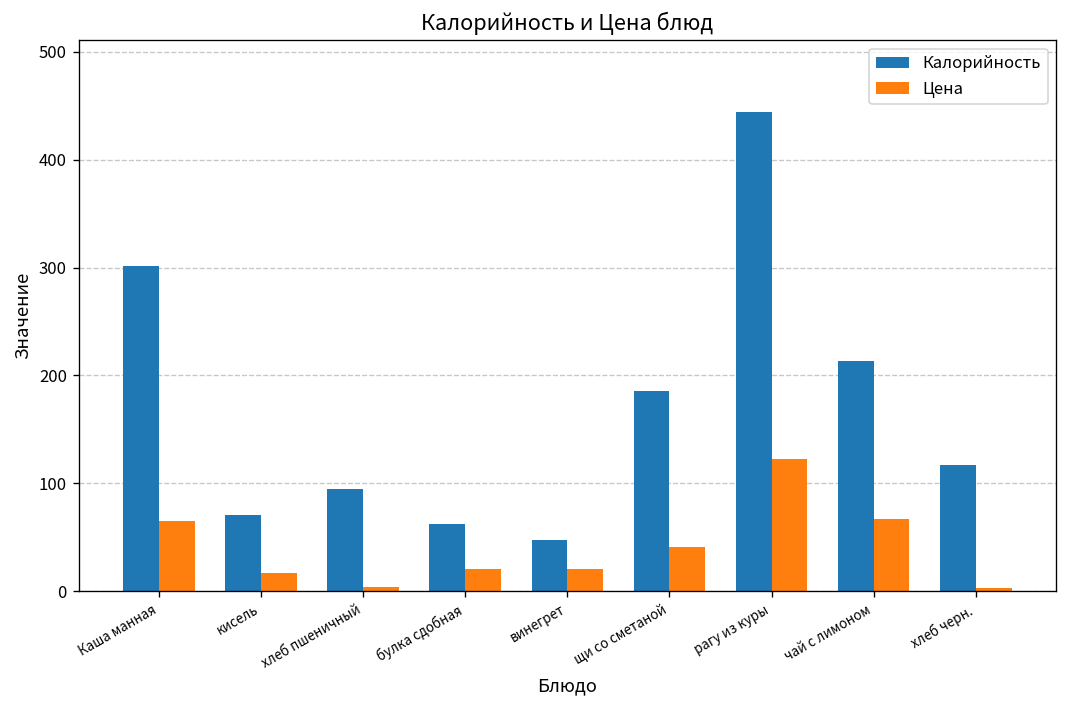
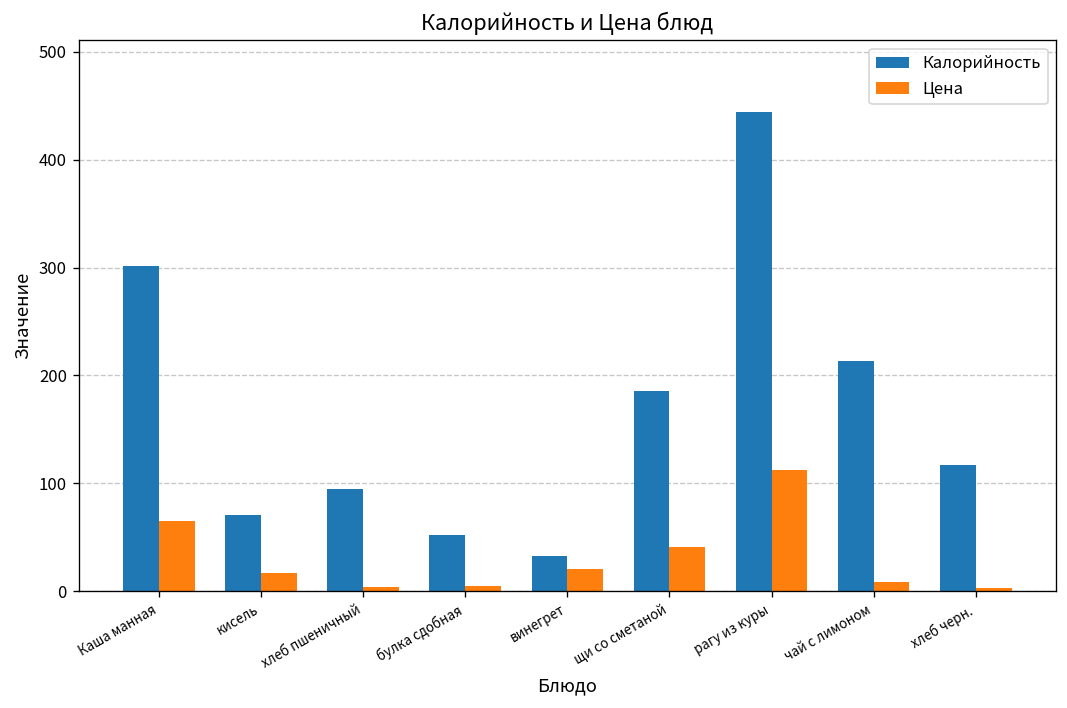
Калорийность, булка сдобная: 60 -> 50
Цена, булка сдобная: 20 -> 10
Калорийность, винегрет: 50 -> 30
Цена, рагу из куры: 120 -> 110
Цена, чай с лимоном: 70 -> 10
